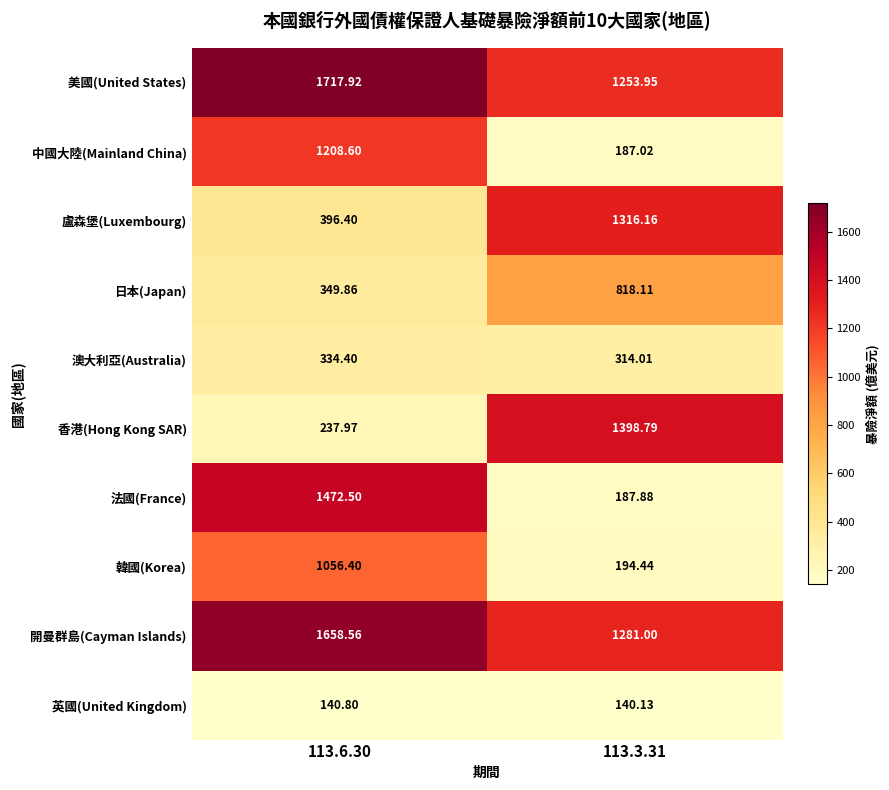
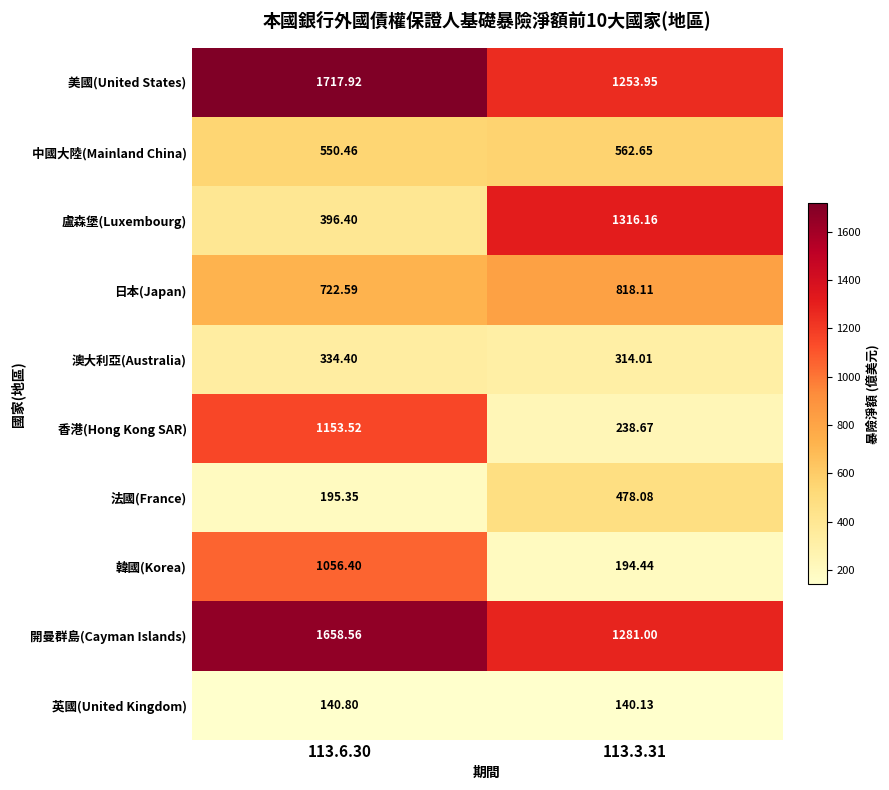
中國大陸(Mainland China), 113.6.30: 1208.60 -> 550.46
中國大陸(Mainland China), 113.3.31: 187.02 -> 562.65
日本(Japan), 113.6.30: 349.86 -> 722.59
香港(Hong Kong SAR), 113.6.30: 237.97 -> 1153.52
香港(Hong Kong SAR), 113.3.31: 1398.79 -> 238.67
法國(France), 113.6.30: 1472.50 -> 195.35
法國(France), 113.3.31: 187.88 -> 478.08
